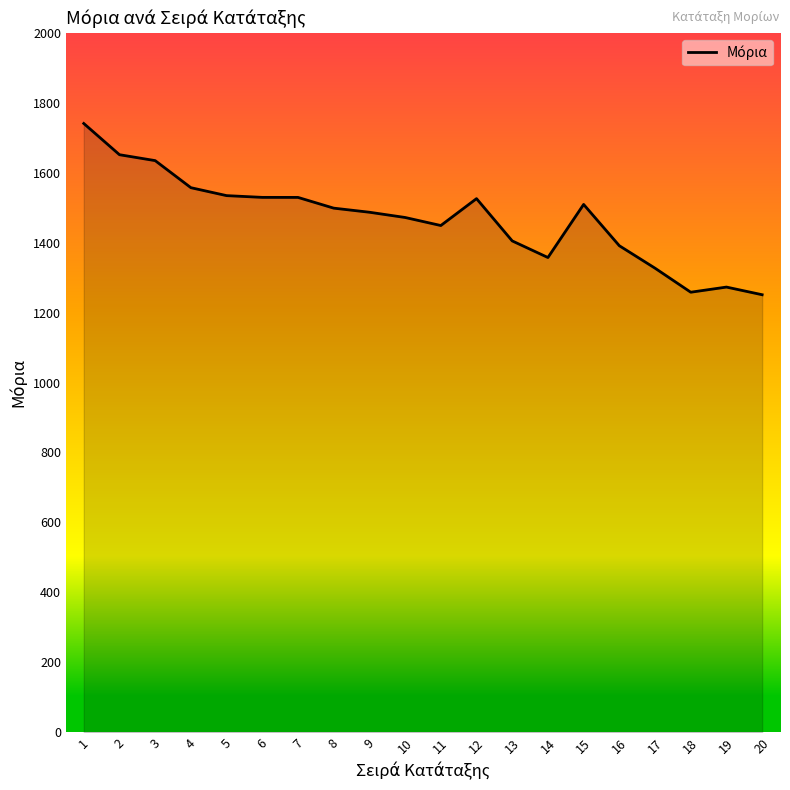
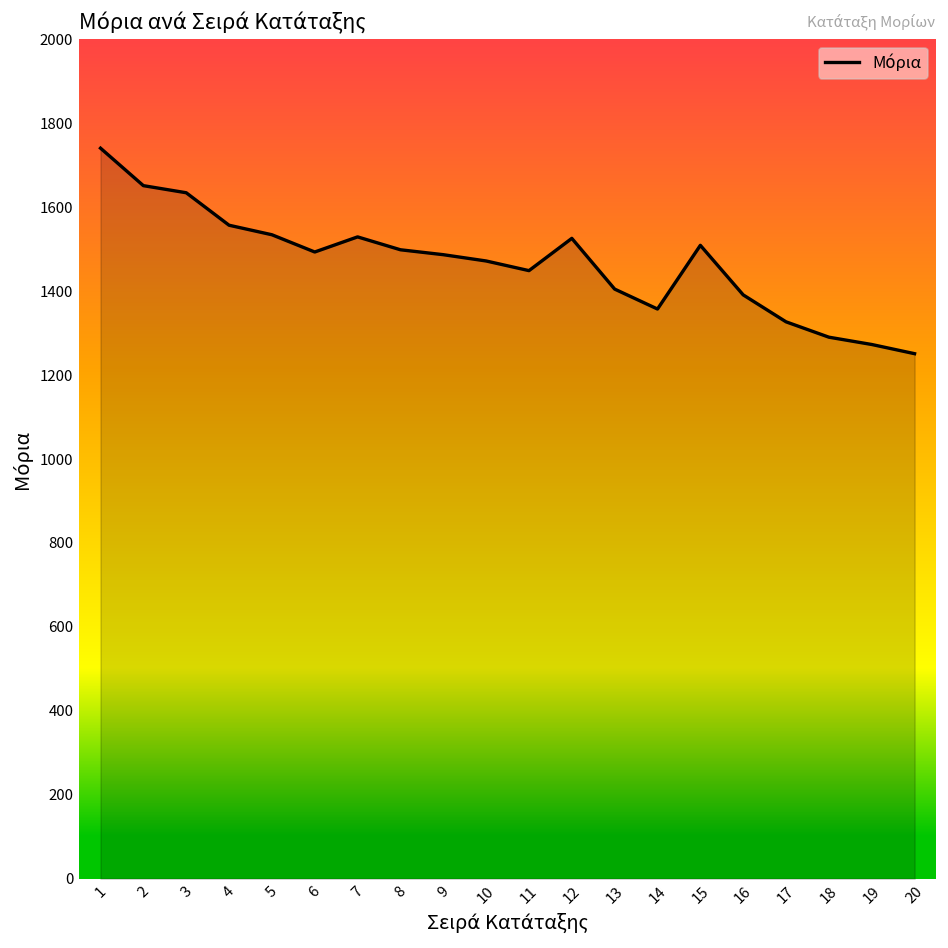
6: 1530 -> 1490
18: 1260 -> 1290
